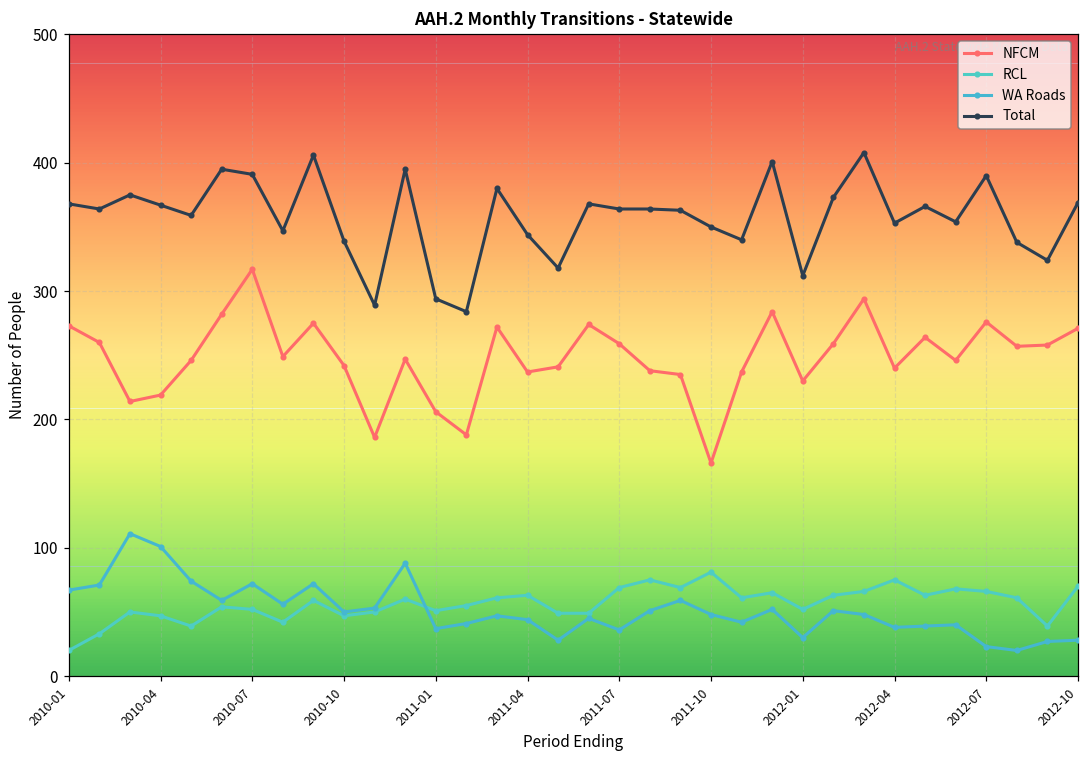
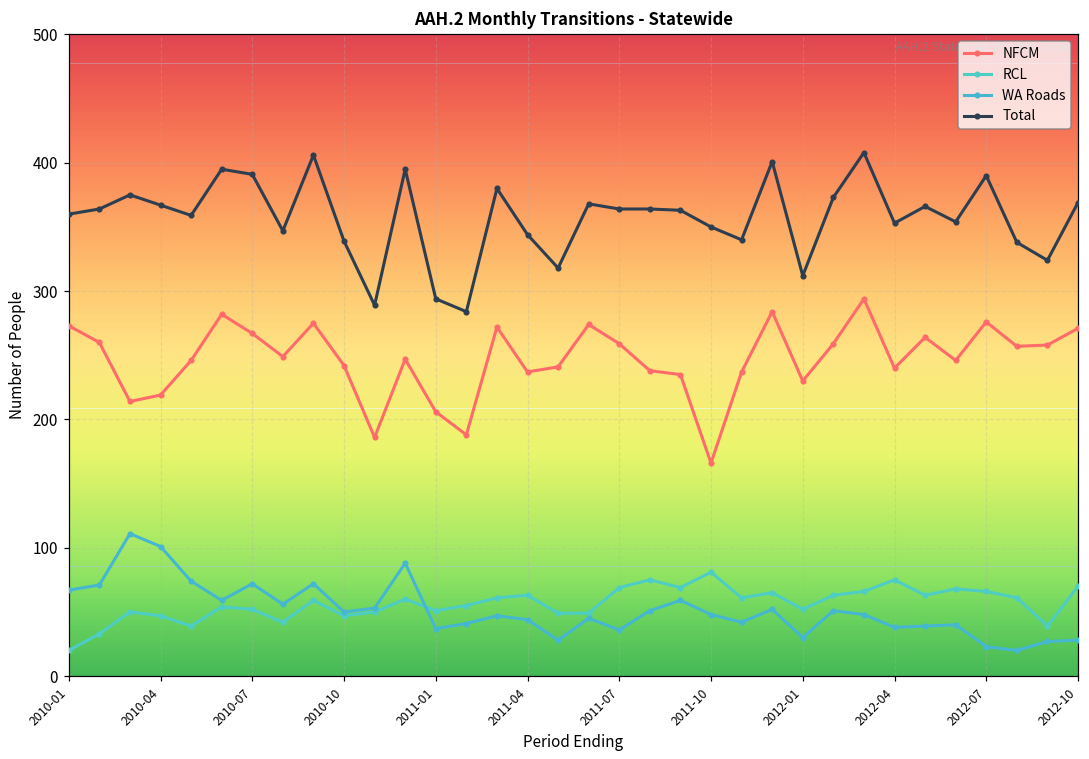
Total, 2010-01: 368 -> 360
NFCM, 2010-07: 317 -> 267
